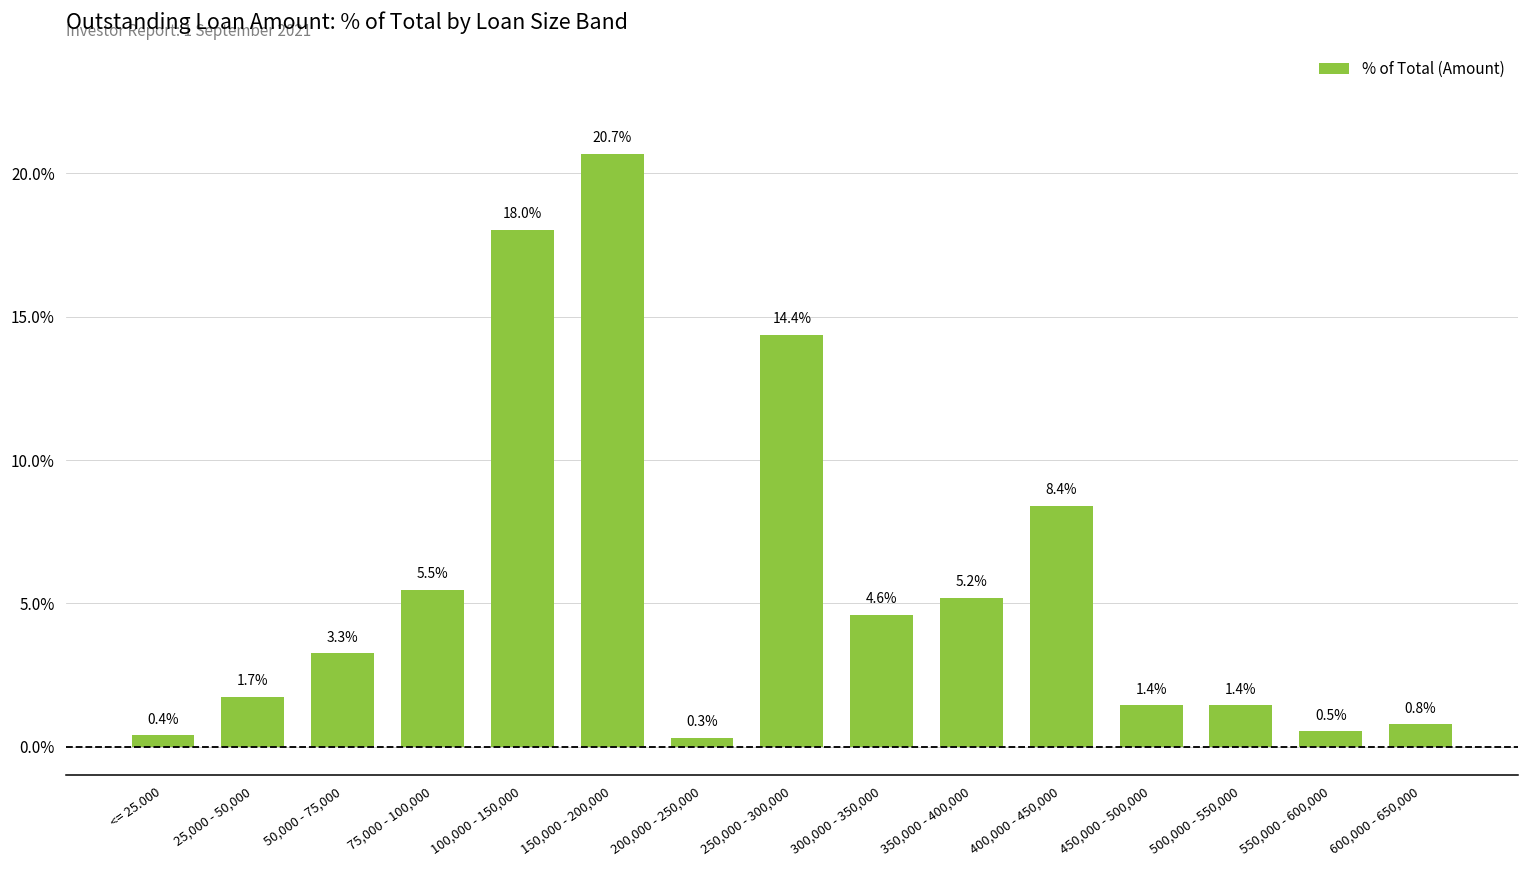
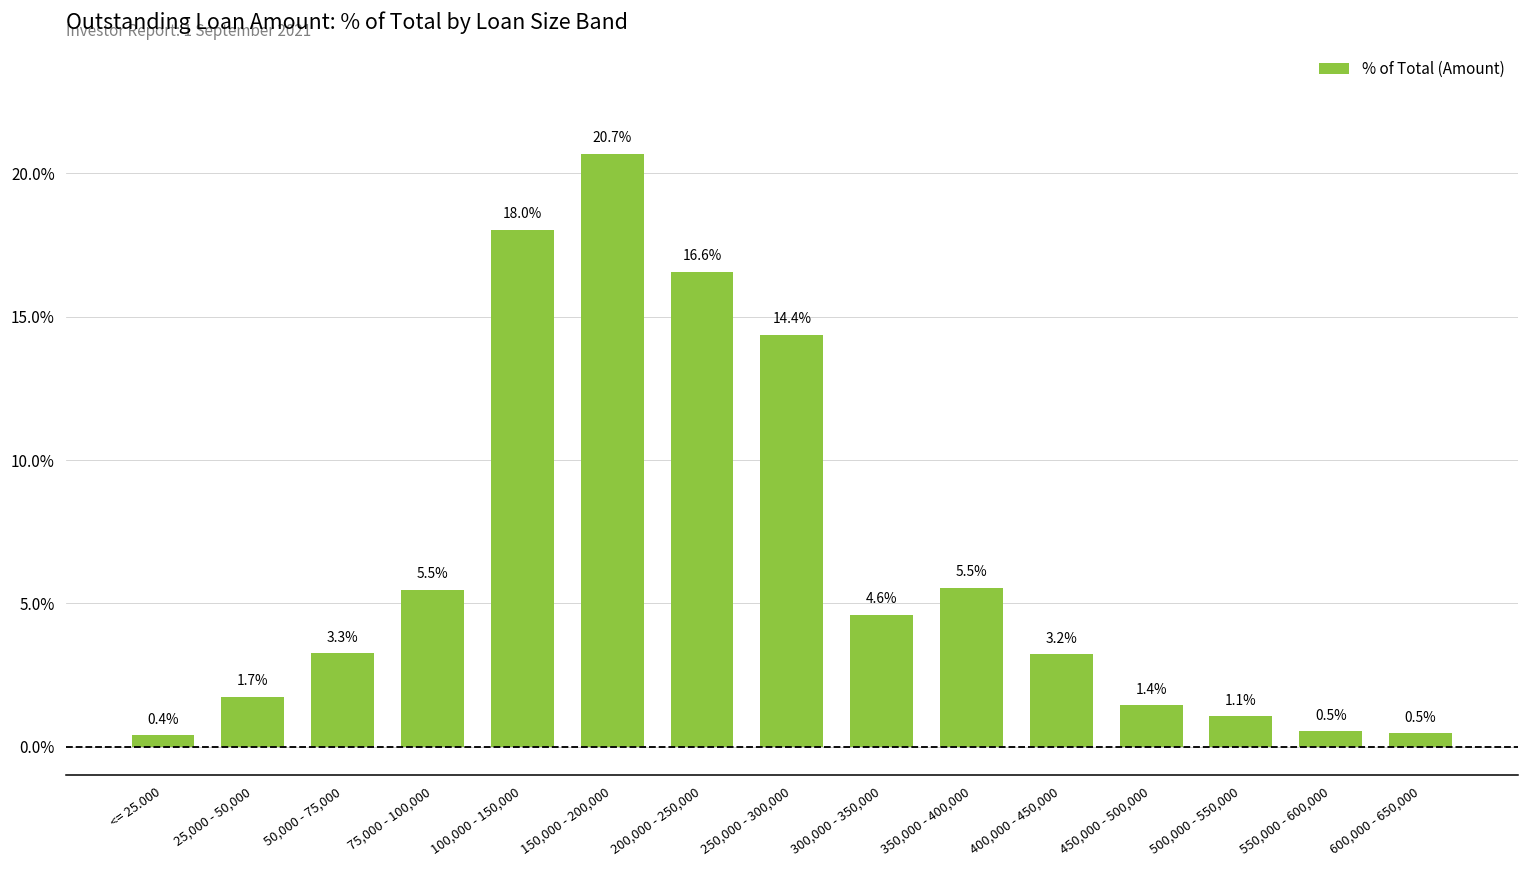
200,000 - 250,000: 0.3% -> 16.6%
350,000 - 400,000: 5.2% -> 5.5%
400,000 - 450,000: 8.4% -> 3.2%
500,000 - 550,000: 1.4% -> 1.1%
600,000 - 650,000: 0.8% -> 0.5%
